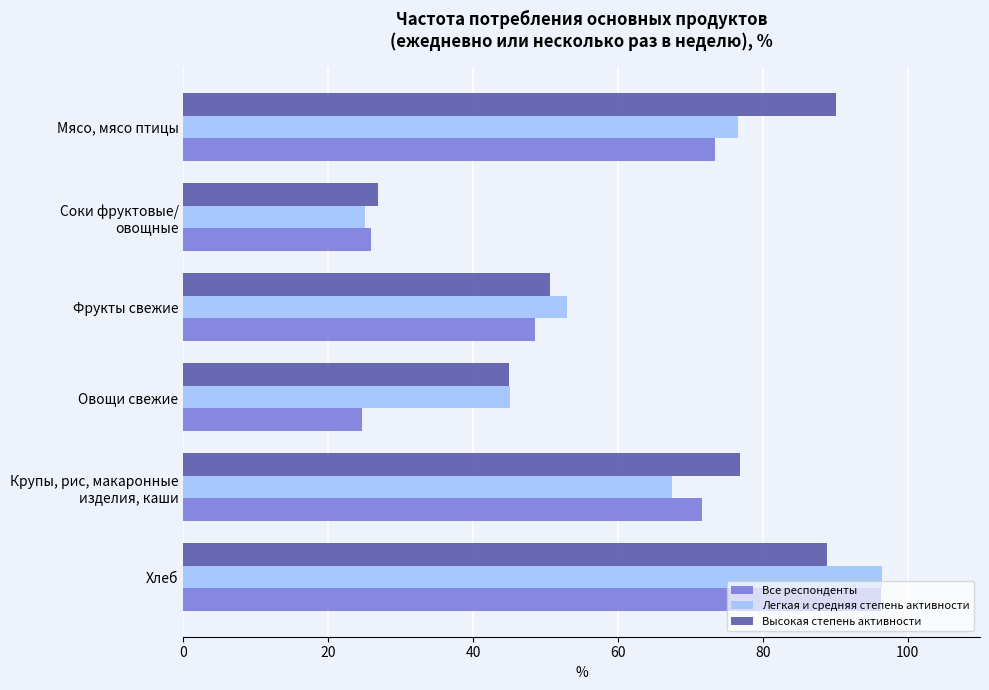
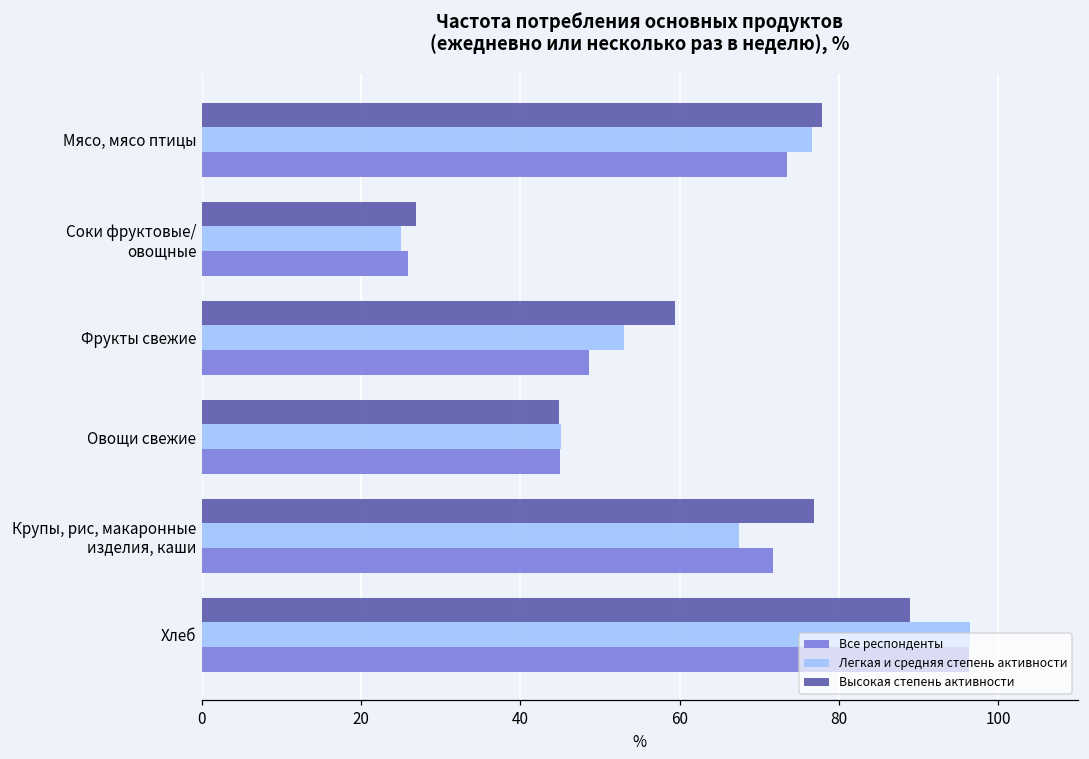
Высокая степень активности, Мясо, мясо птицы: 90 -> 78
Высокая степень активности, Фрукты свежие: 51 -> 59
Все респонденты, Овощи свежие: 25 -> 45
